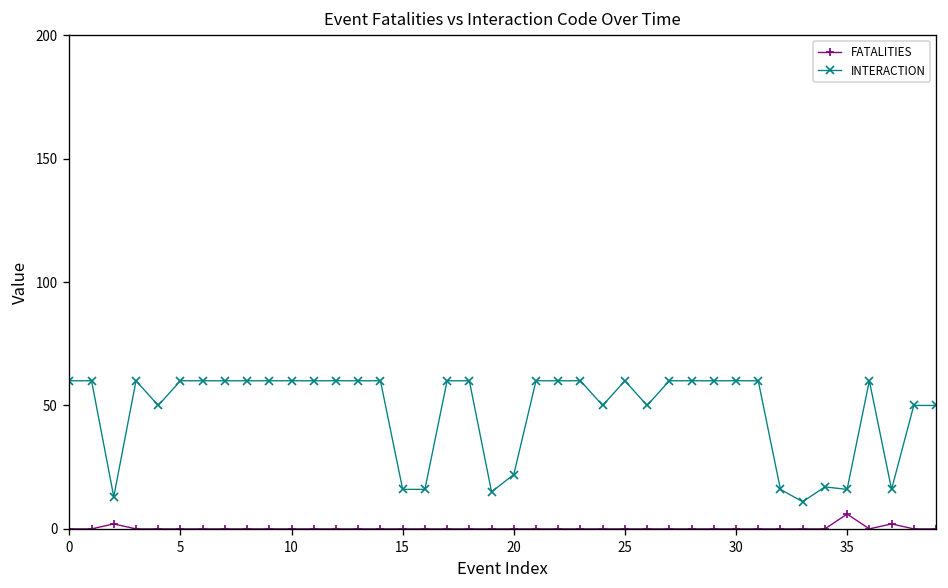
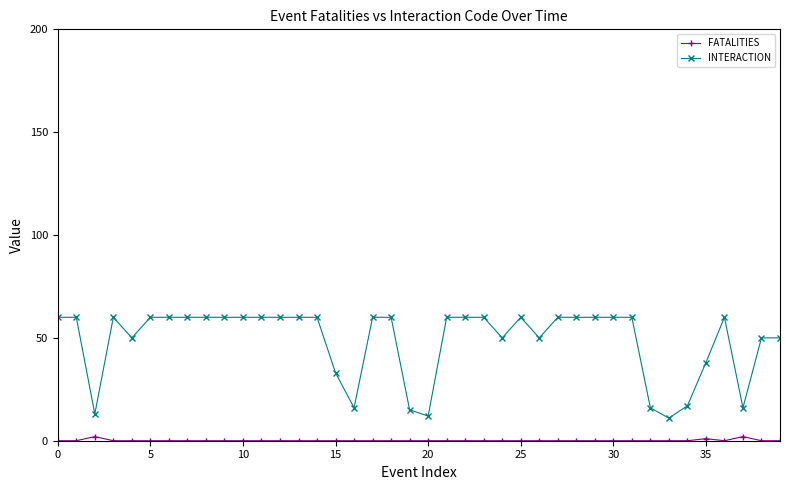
INTERACTION, 15: 16 -> 33
INTERACTION, 20: 22 -> 12
FATALITIES, 35: 6 -> 1
INTERACTION, 35: 16 -> 38
